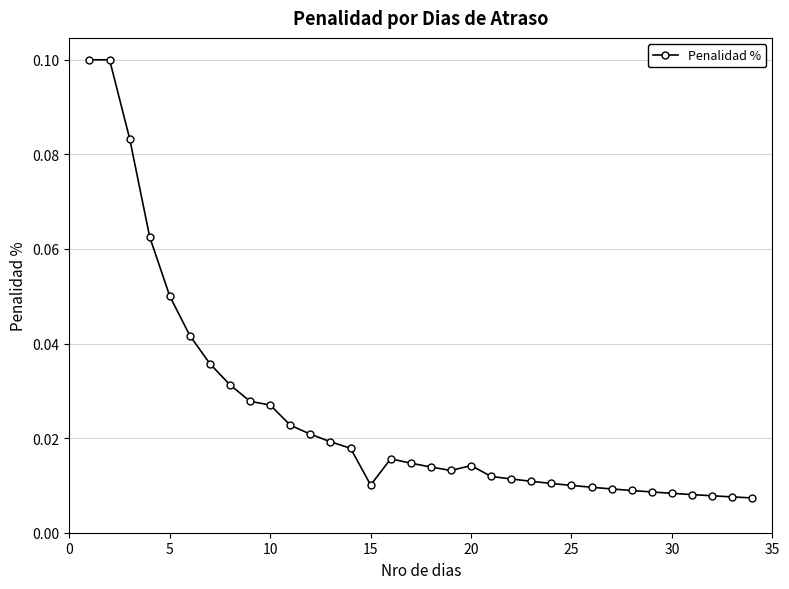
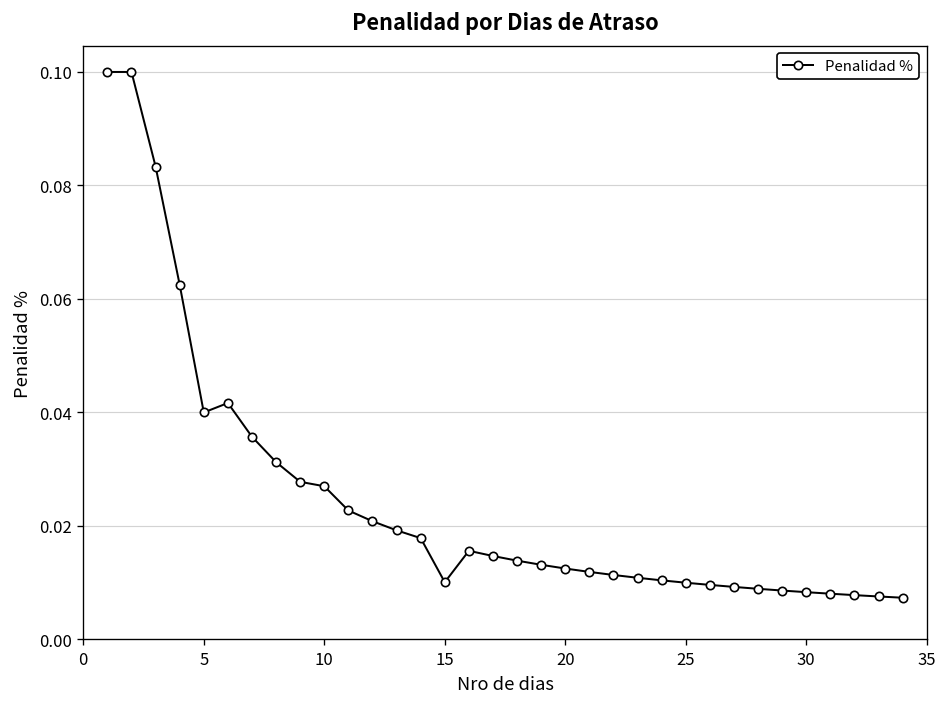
5: 0.05 -> 0.04
20: 0.014 -> 0.013
